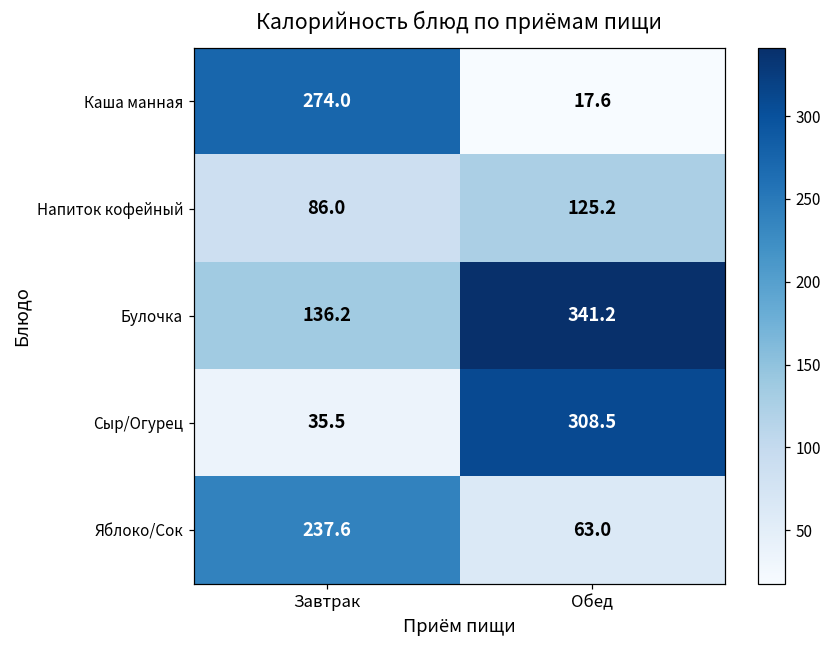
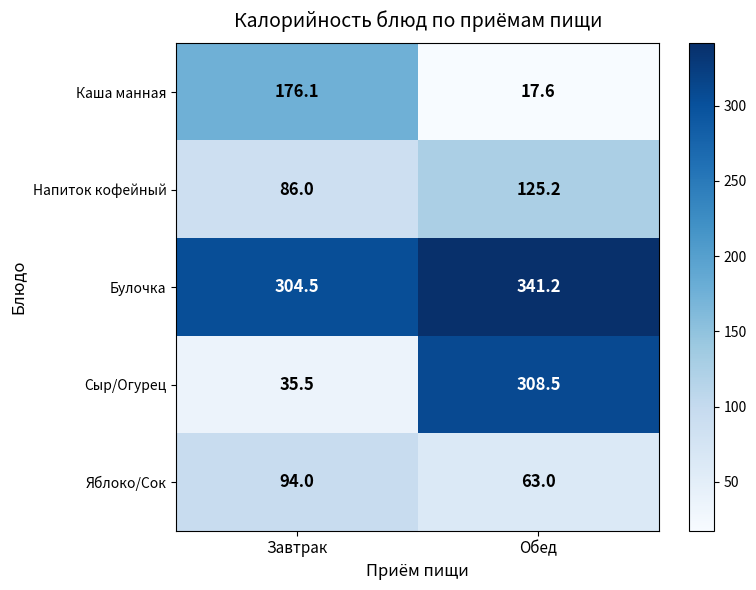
Каша манная, Завтрак: 274.0 -> 176.1
Булочка, Завтрак: 136.2 -> 304.5
Яблоко/Сок, Завтрак: 237.6 -> 94.0
